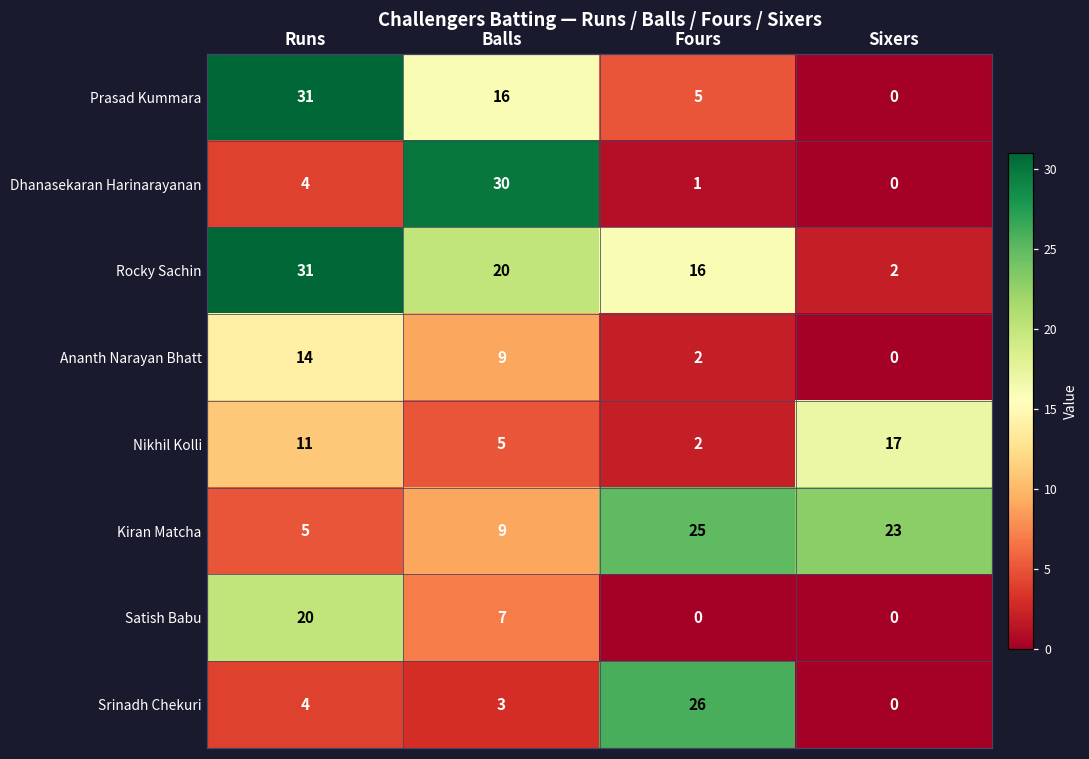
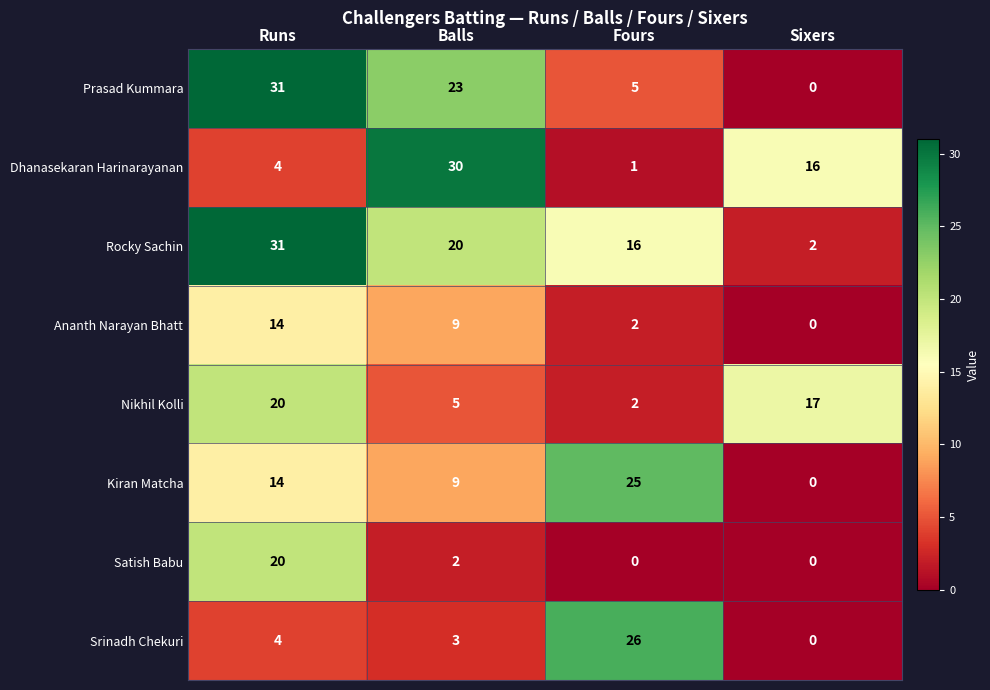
Prasad Kummara, Balls: 16 -> 23
Dhanasekaran Harinarayanan, Sixers: 0 -> 16
Nikhil Kolli, Runs: 11 -> 20
Kiran Matcha, Runs: 5 -> 14
Kiran Matcha, Sixers: 23 -> 0
Satish Babu, Balls: 7 -> 2
